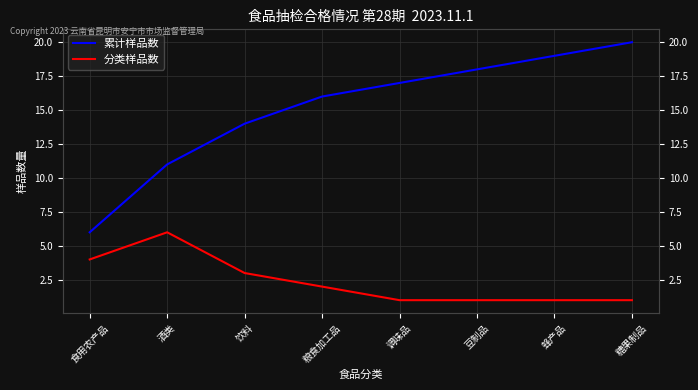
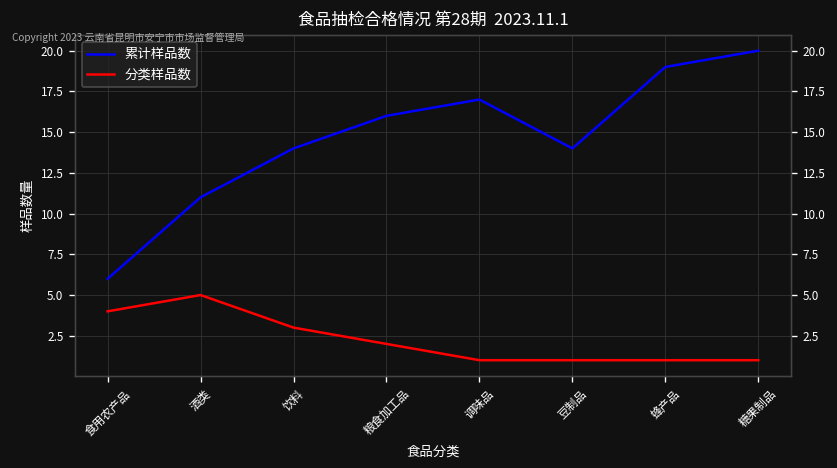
分类样品数, 酒类: 6 -> 5
累计样品数, 豆制品: 18 -> 14
